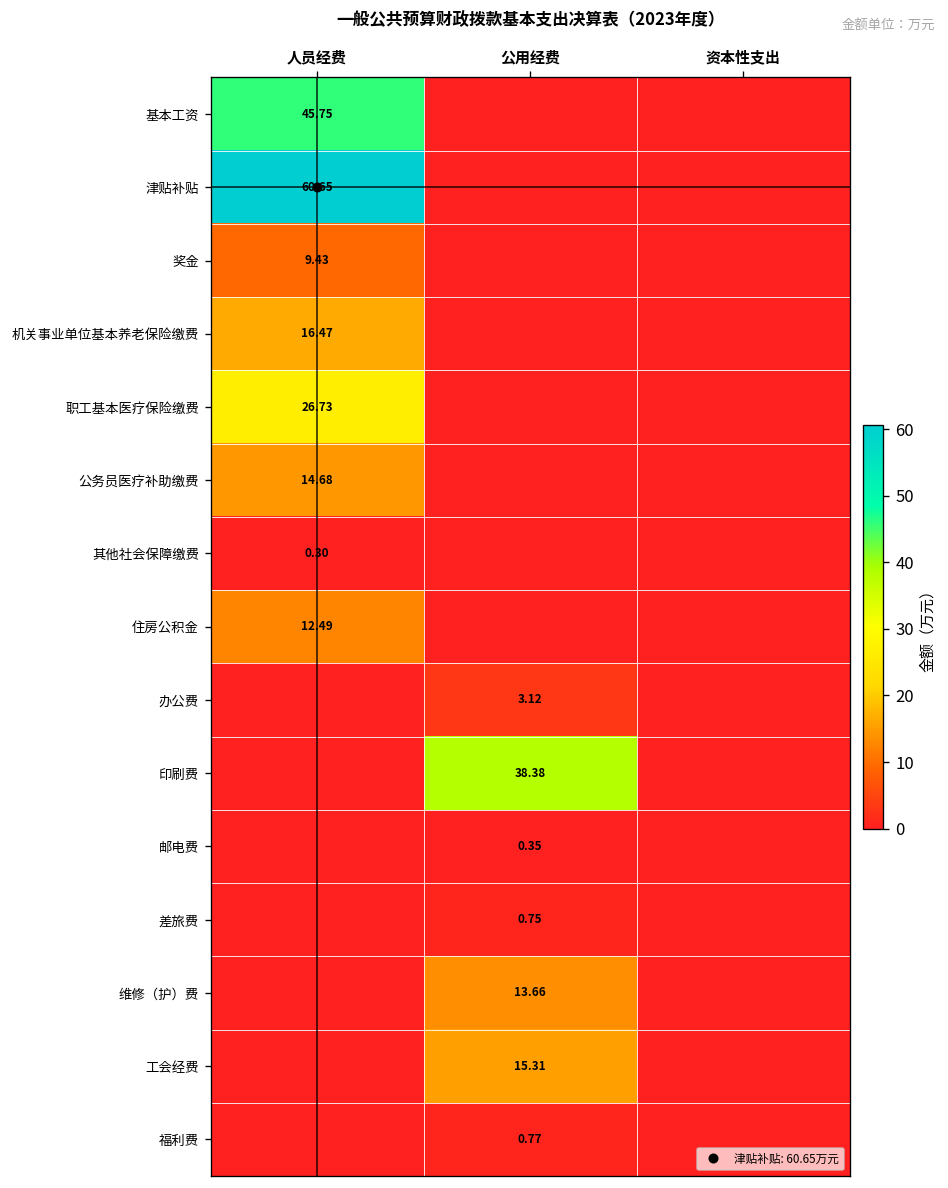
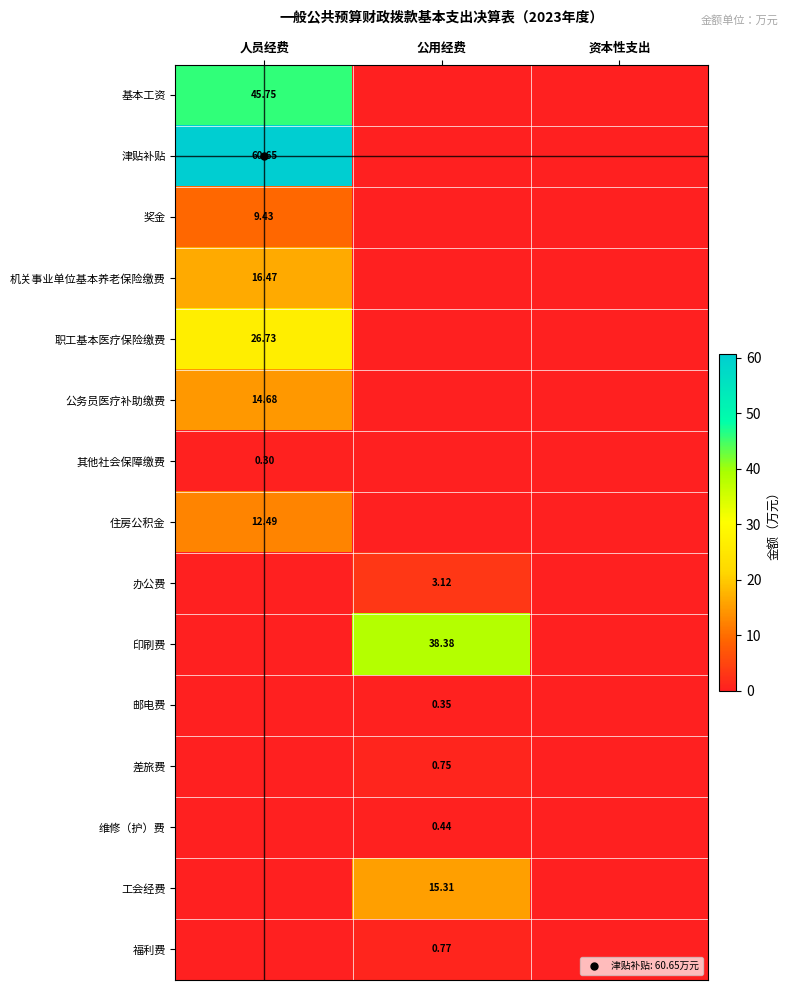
维修（护）费, 公用经费: 13.66 -> 0.44
